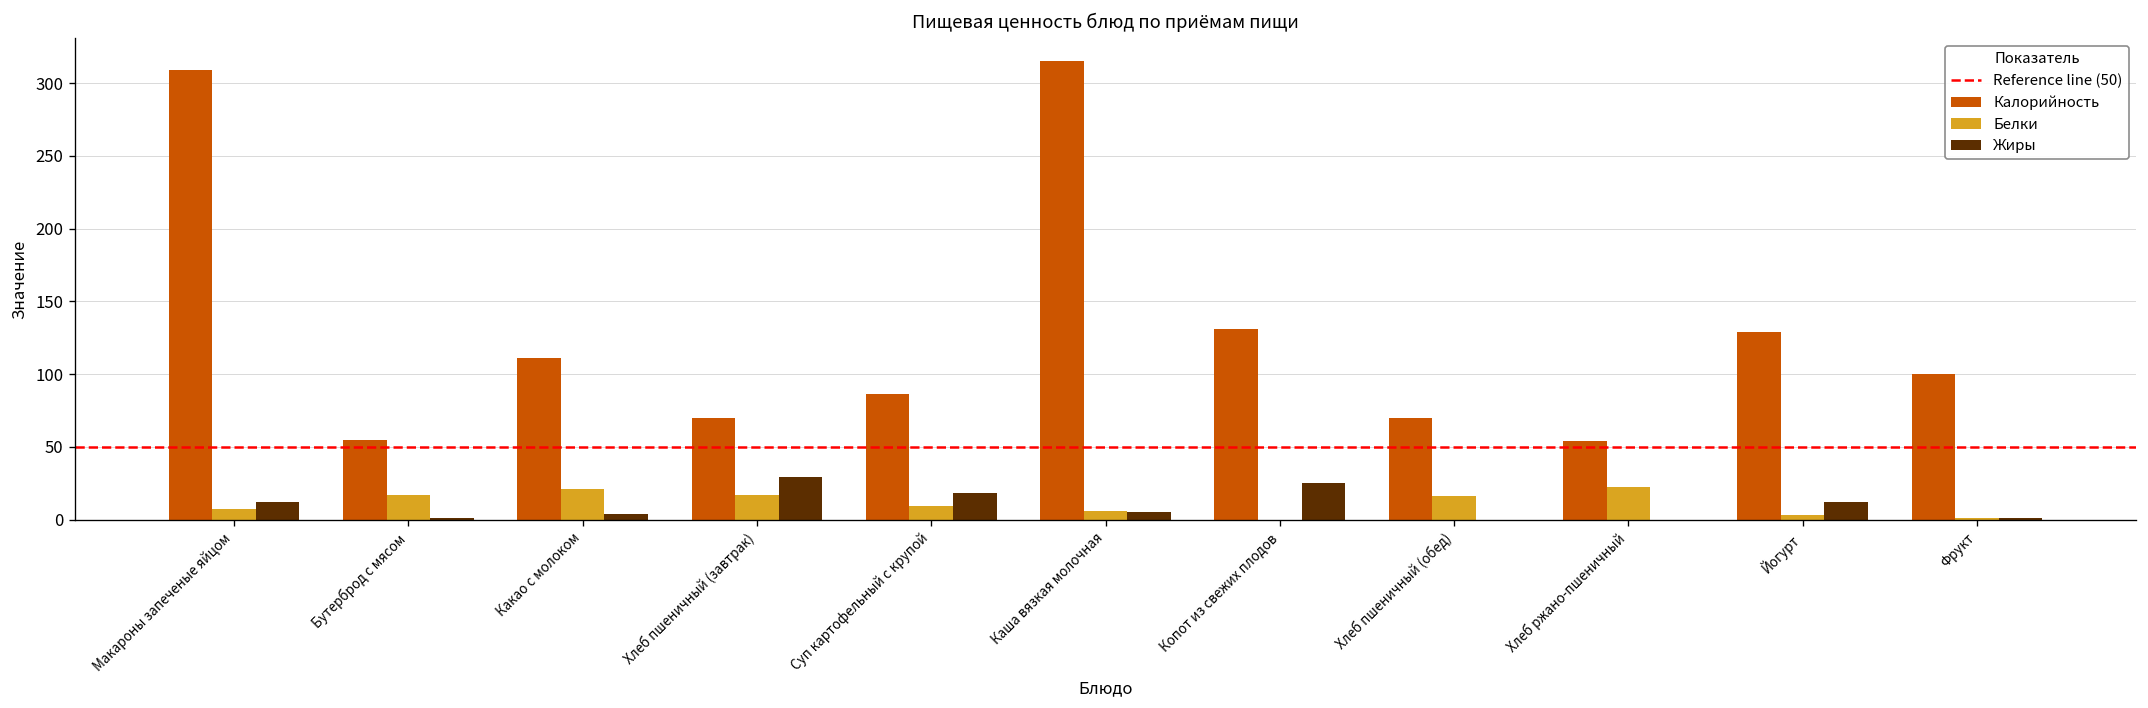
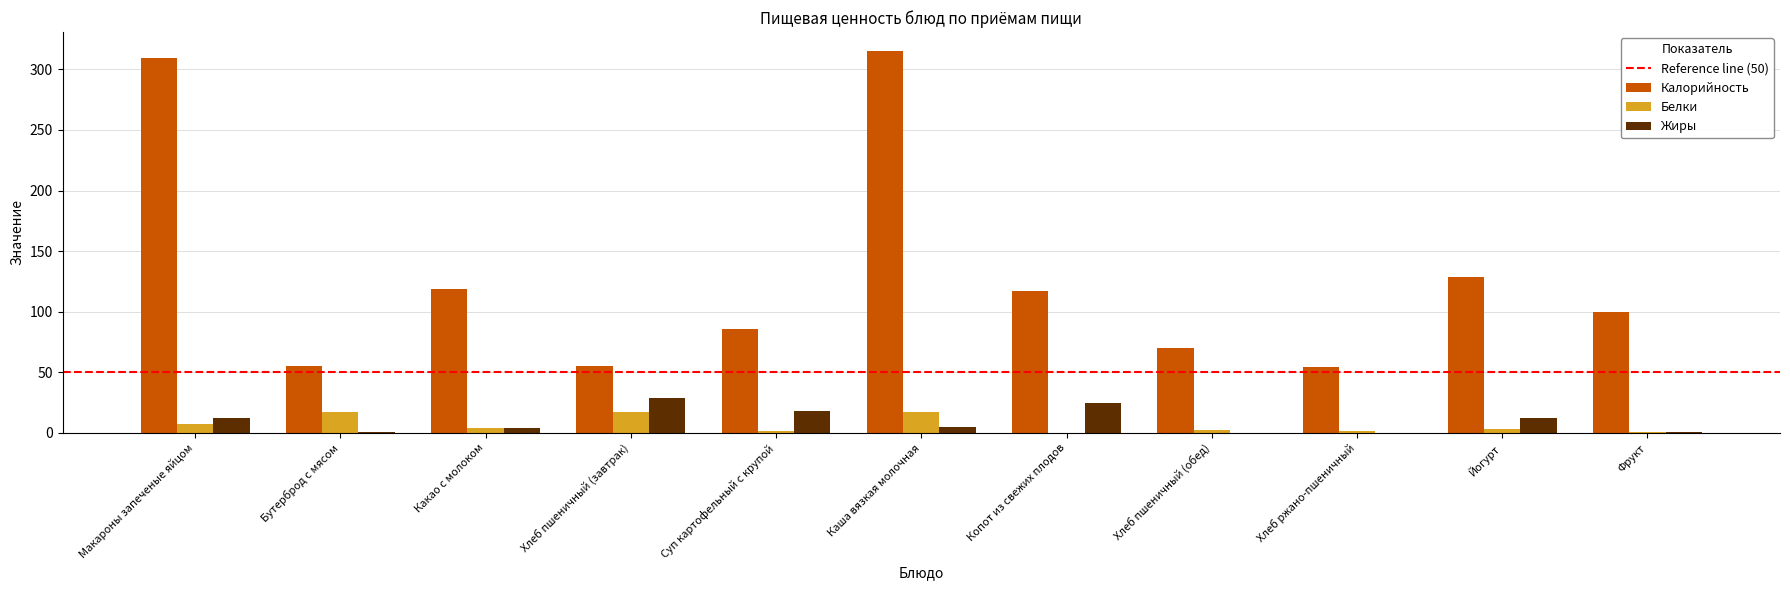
Калорийность, Какао с молоком: 111 -> 119
Белки, Какао с молоком: 21 -> 4
Калорийность, Хлеб пшеничный (завтрак): 70 -> 55
Белки, Суп картофельный с крупой: 9 -> 2
Белки, Каша вязкая молочная: 6 -> 17
Калорийность, Копот из свежих плодов: 131 -> 117
Белки, Хлеб пшеничный (обед): 16 -> 2
Белки, Хлеб ржано-пшеничный: 23 -> 2
